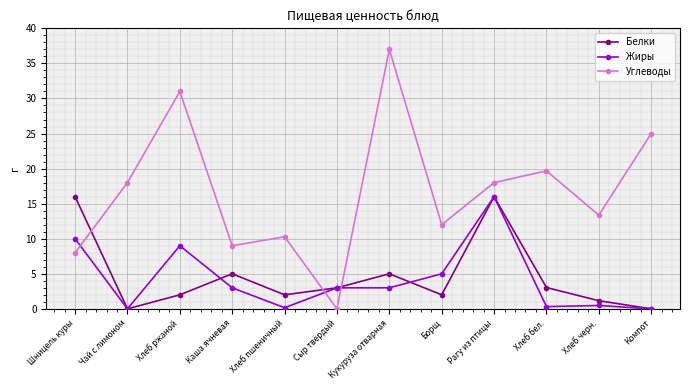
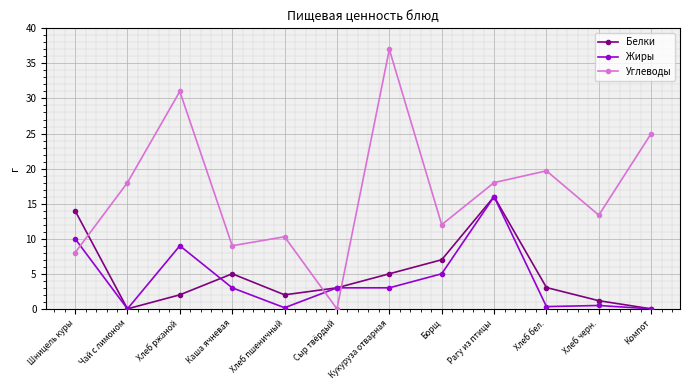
Белки, Шницель куры: 16 -> 14
Белки, Борщ: 2 -> 7
